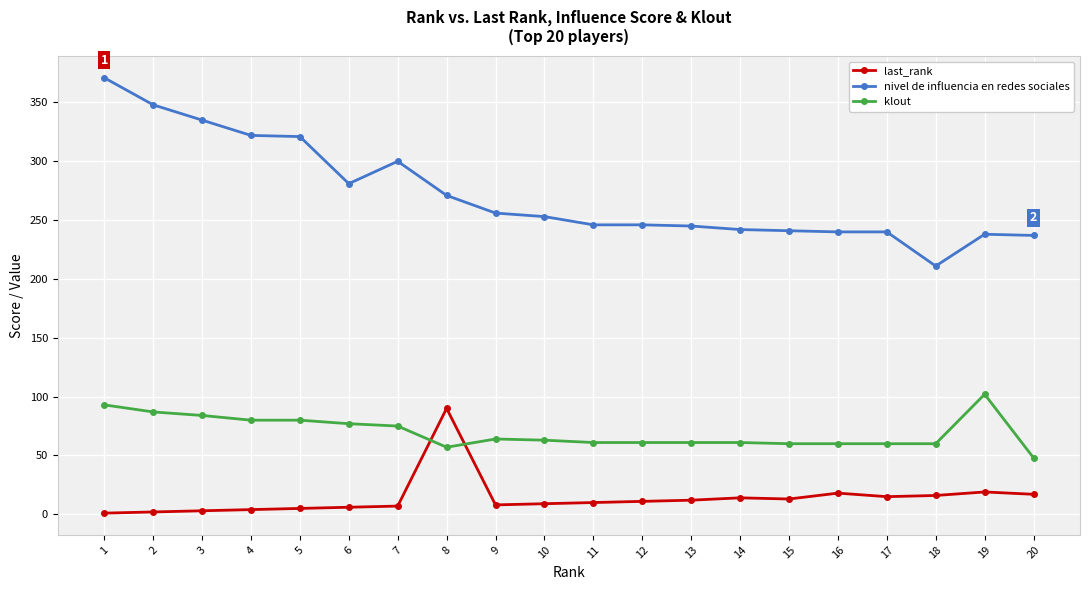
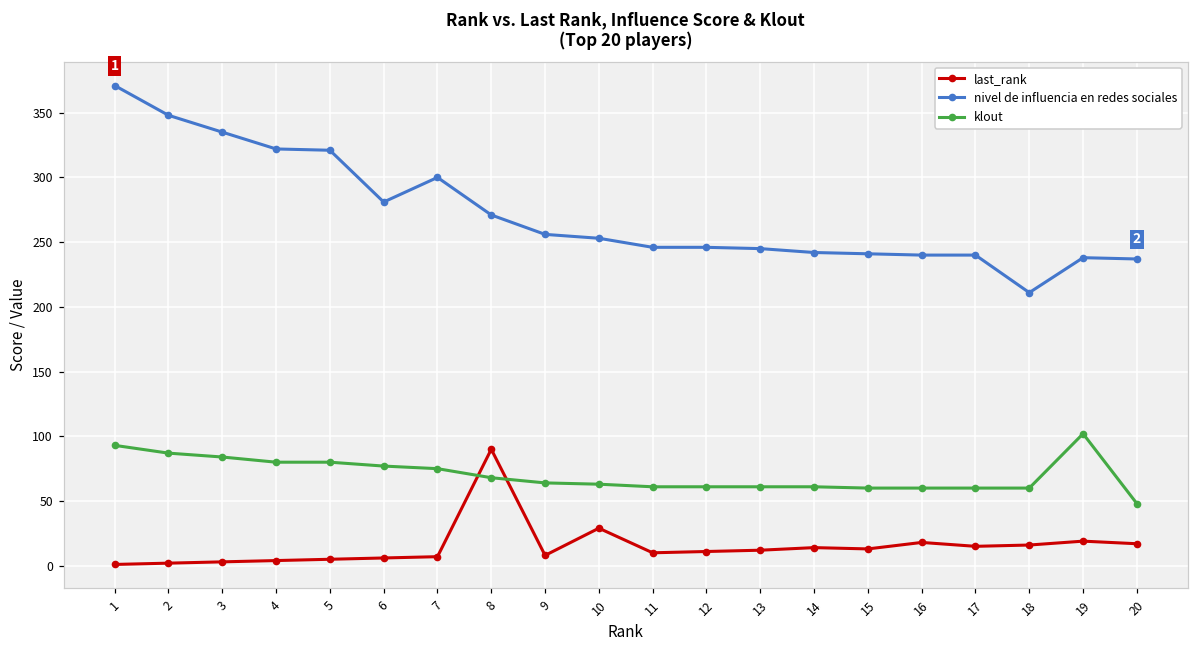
klout, 8: 57 -> 68
last_rank, 10: 9 -> 29
